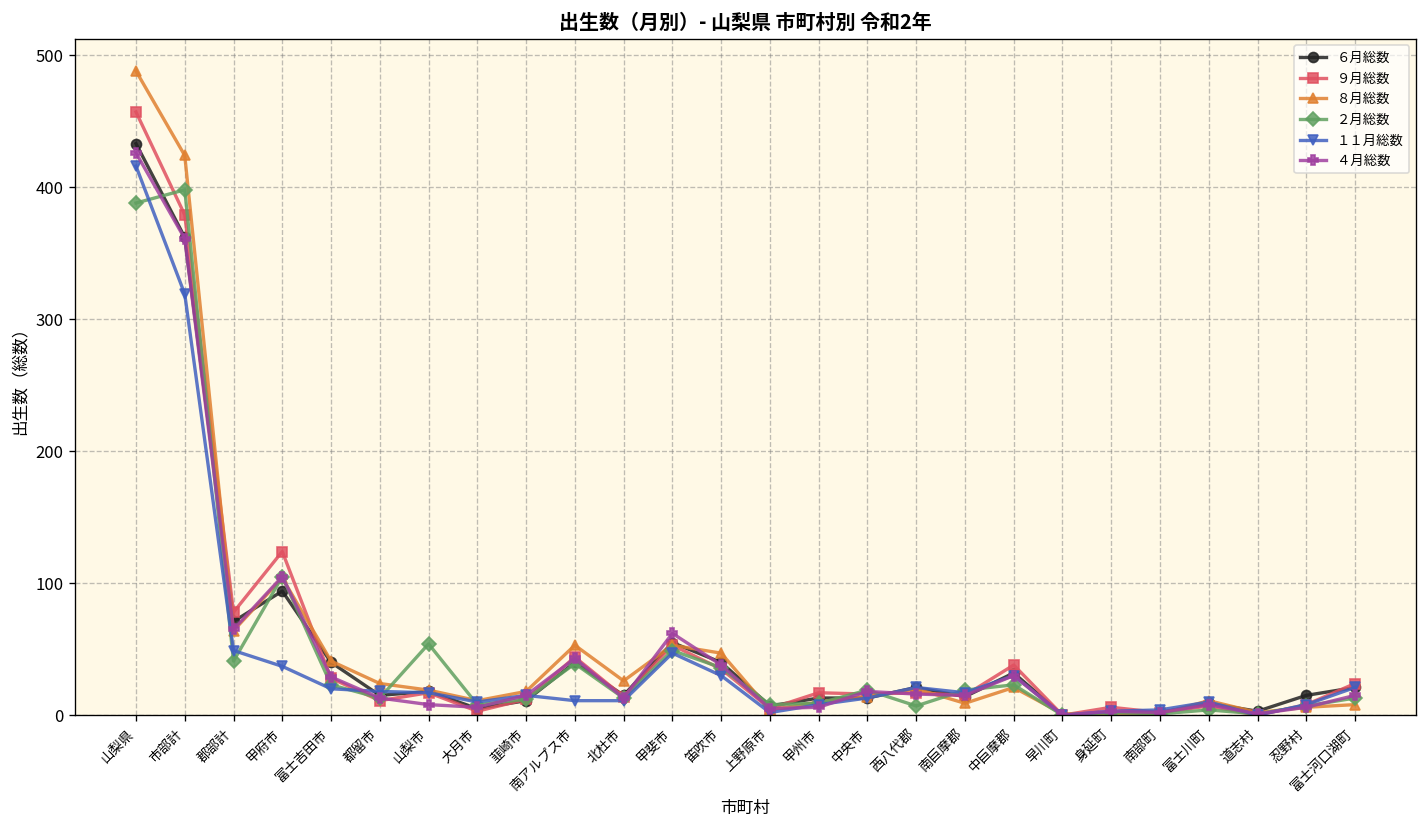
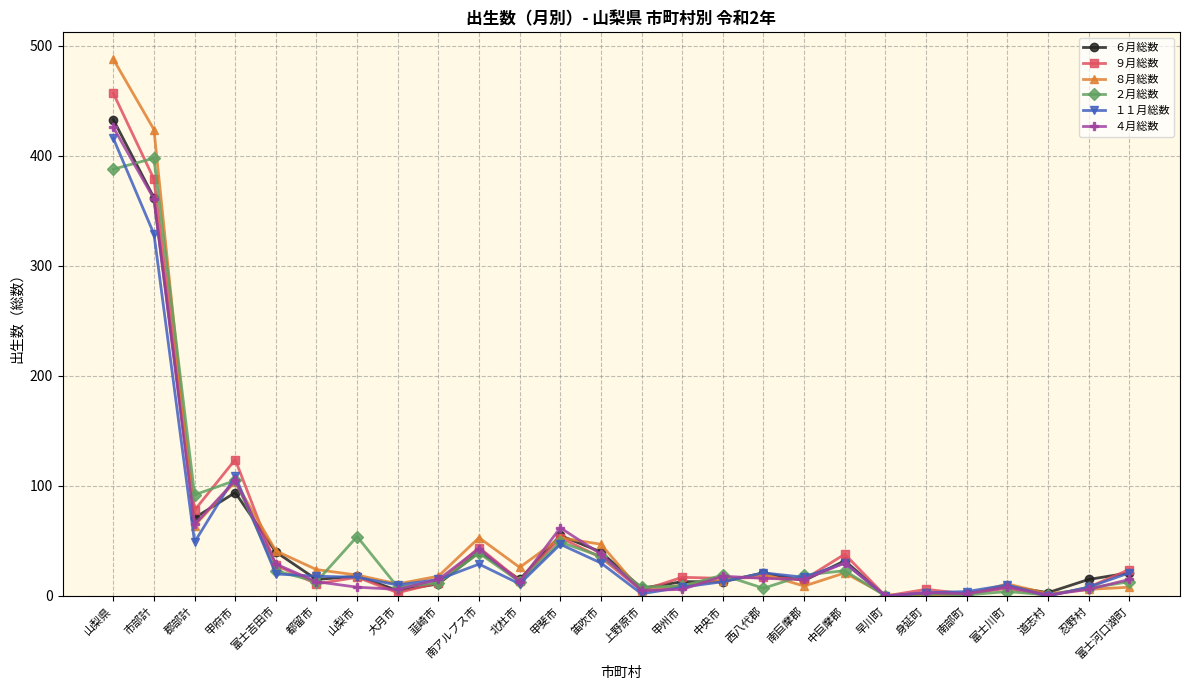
１１月総数, 市部計: 319 -> 329
２月総数, 郡部計: 41 -> 92
１１月総数, 甲府市: 37 -> 109
１１月総数, 南アルプス市: 11 -> 29
